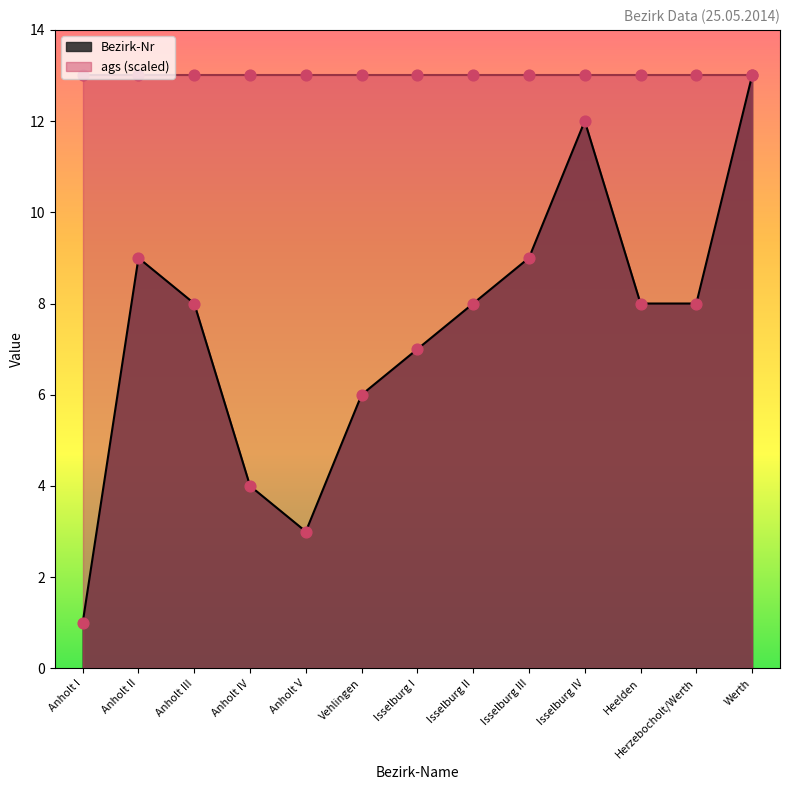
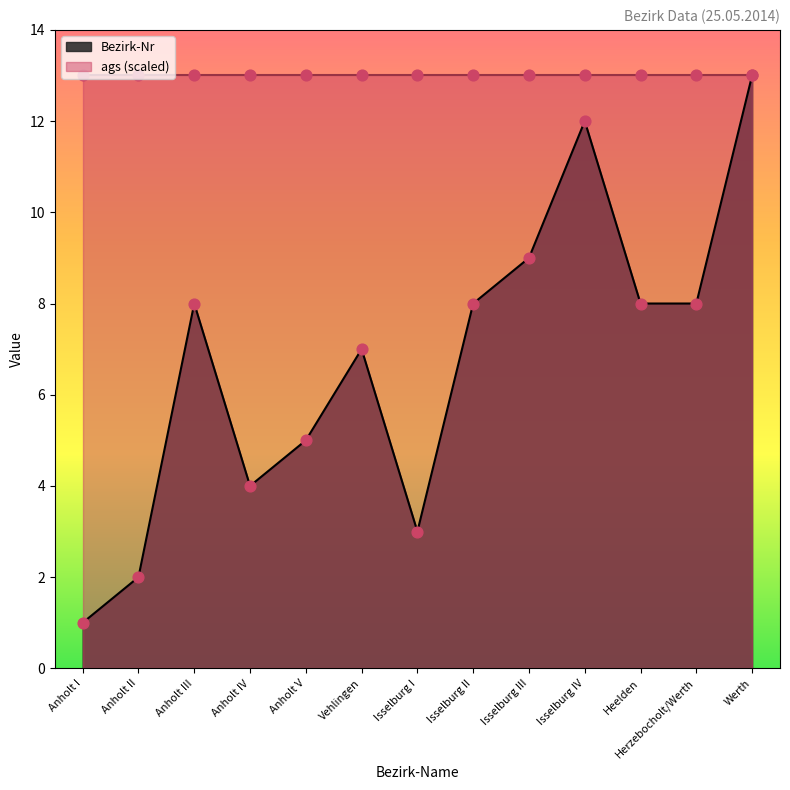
Bezirk-Nr, Anholt II: 9 -> 2
Bezirk-Nr, Anholt V: 3 -> 5
Bezirk-Nr, Vehlingen: 6 -> 7
Bezirk-Nr, Isselburg I: 7 -> 3
